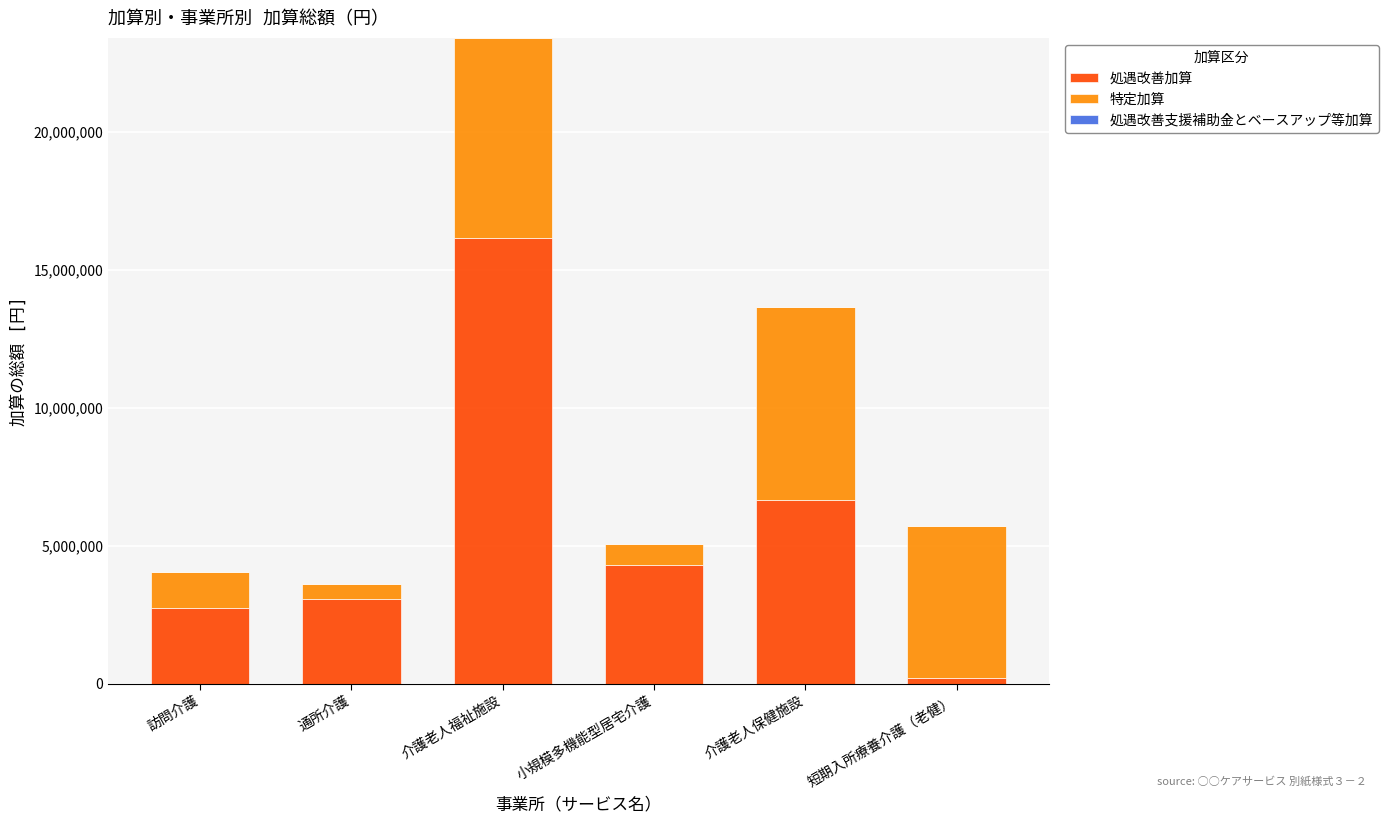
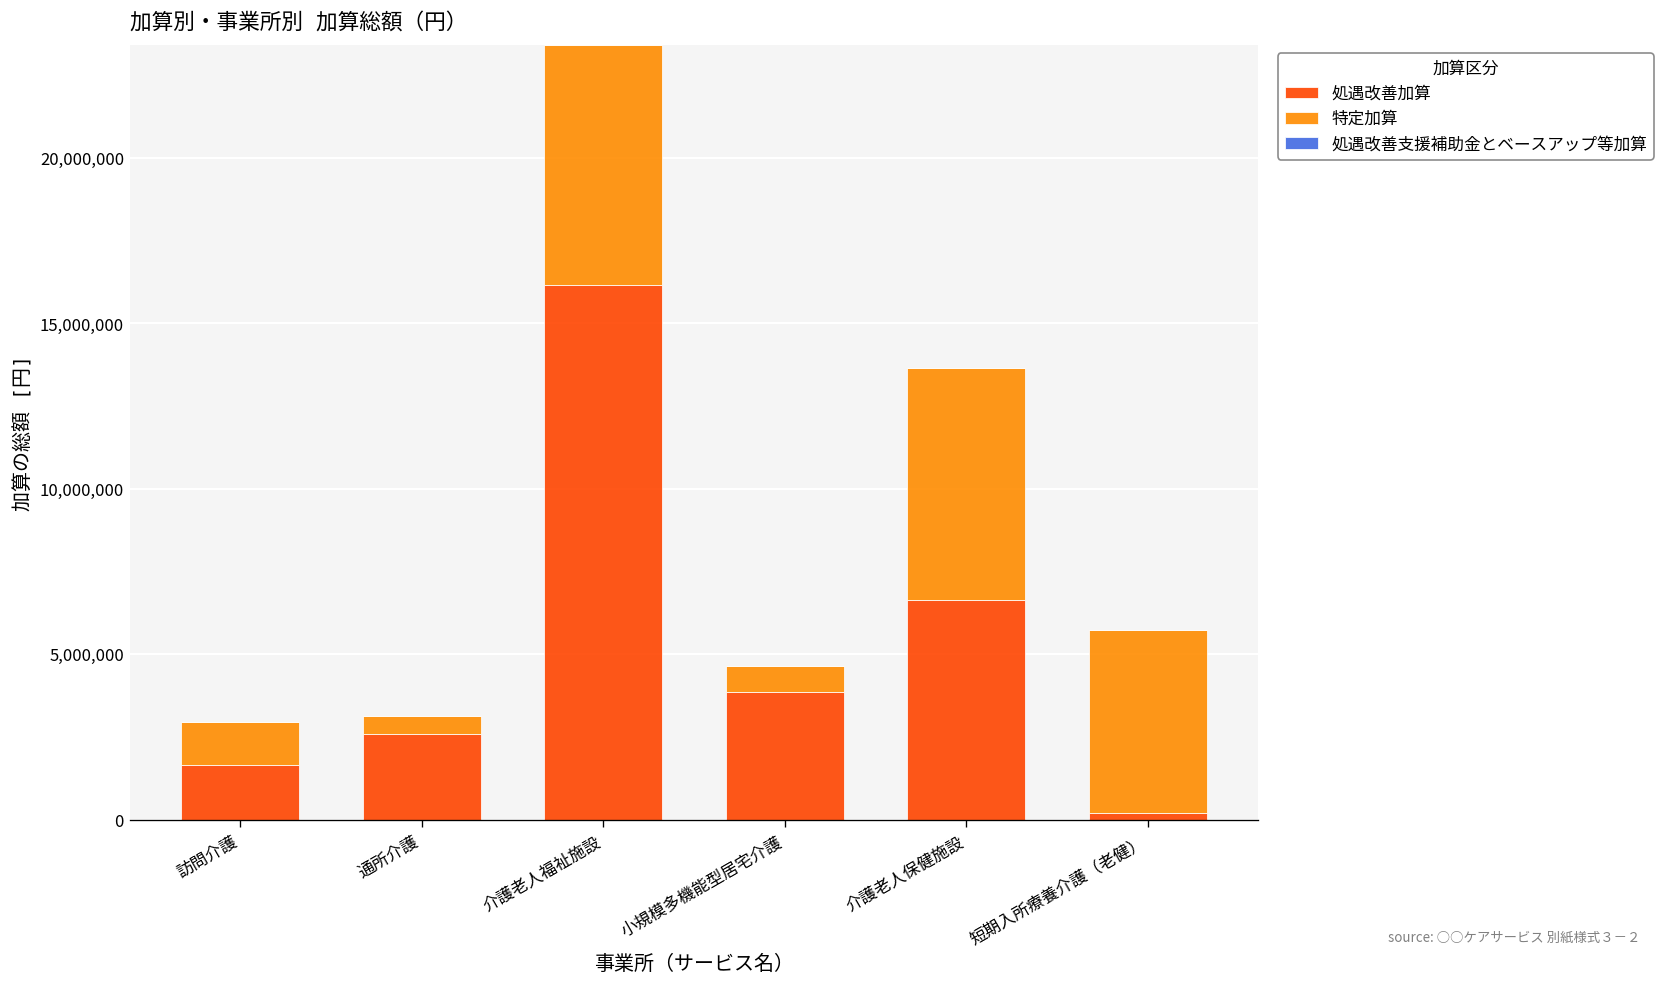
処遇改善加算, 訪問介護: 2,700,000 -> 1,700,000
処遇改善加算, 通所介護: 3,100,000 -> 2,600,000
処遇改善加算, 小規模多機能型居宅介護: 4,300,000 -> 3,900,000
